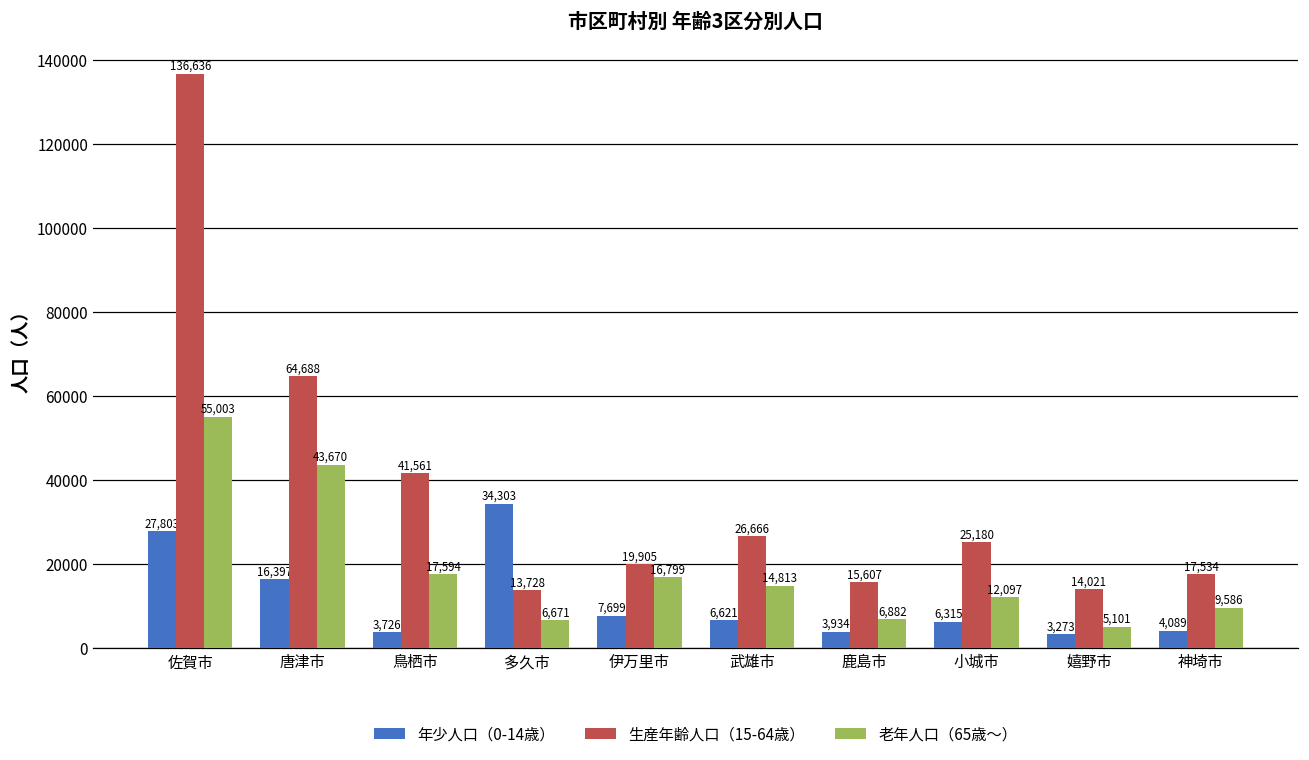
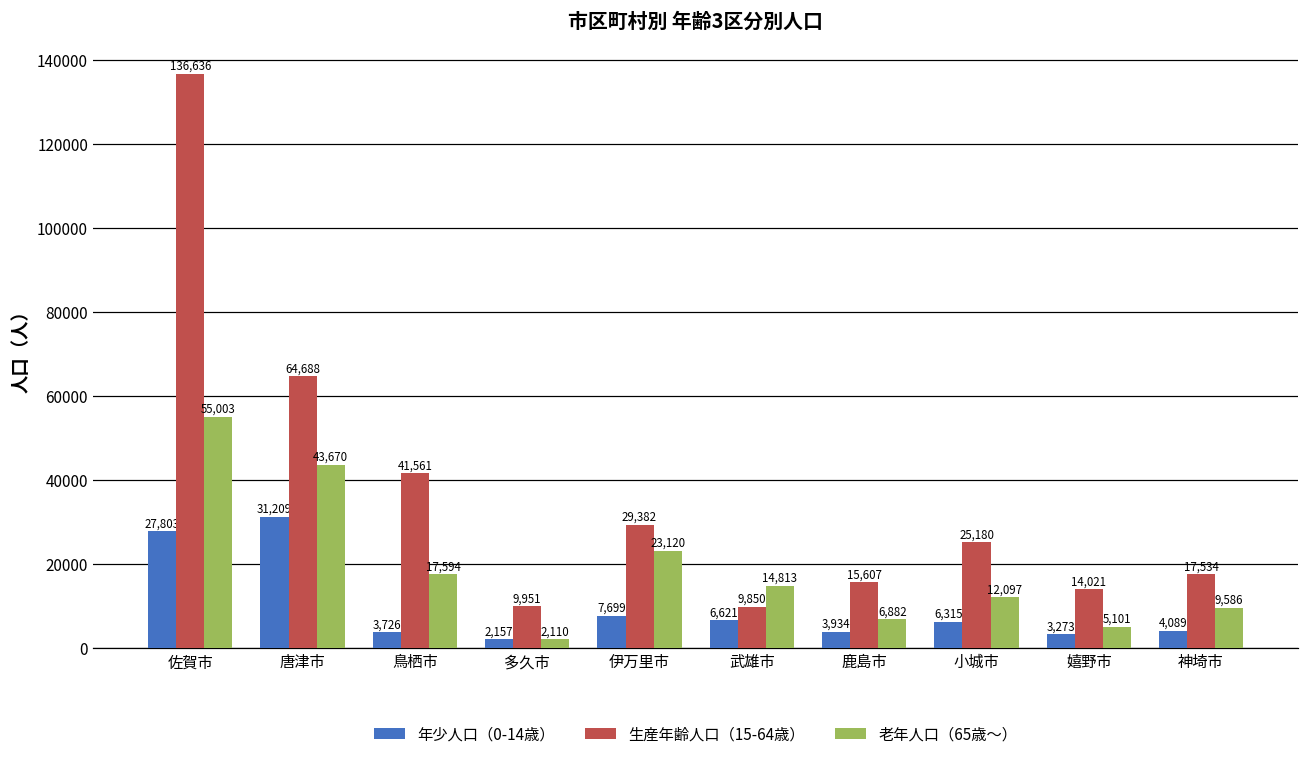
年少人口（0-14歳）, 唐津市: 16,397 -> 31,209
年少人口（0-14歳）, 多久市: 34,303 -> 2,157
生産年齢人口（15-64歳）, 多久市: 13,728 -> 9,951
老年人口（65歳～）, 多久市: 6,671 -> 2,110
生産年齢人口（15-64歳）, 伊万里市: 19,905 -> 29,382
老年人口（65歳～）, 伊万里市: 16,799 -> 23,120
生産年齢人口（15-64歳）, 武雄市: 26,666 -> 9,850
